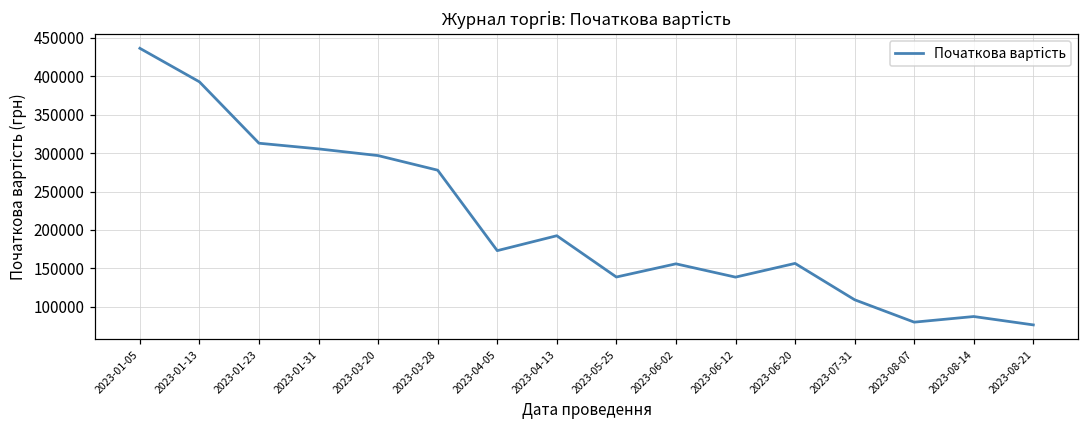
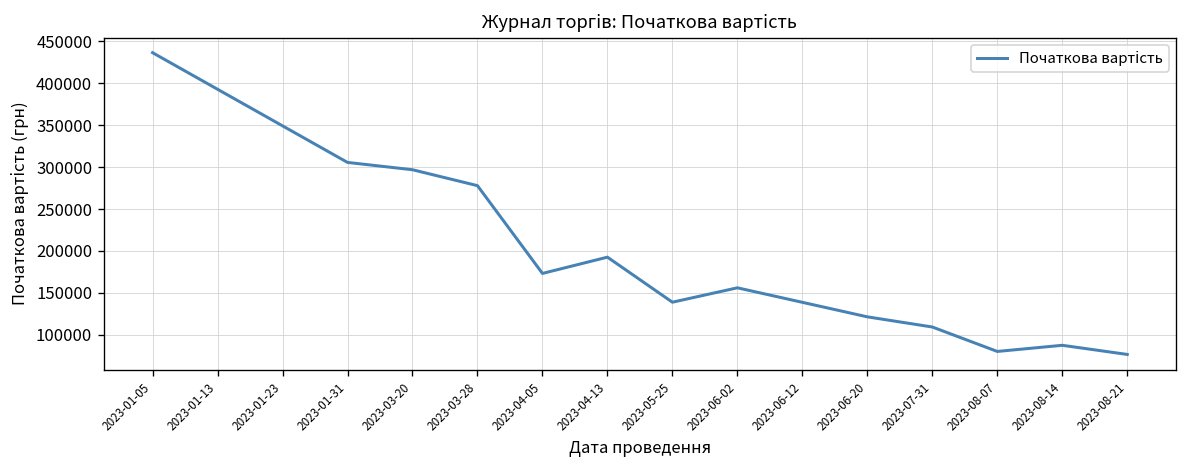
2023-01-23: 310000 -> 350000
2023-06-20: 160000 -> 120000
